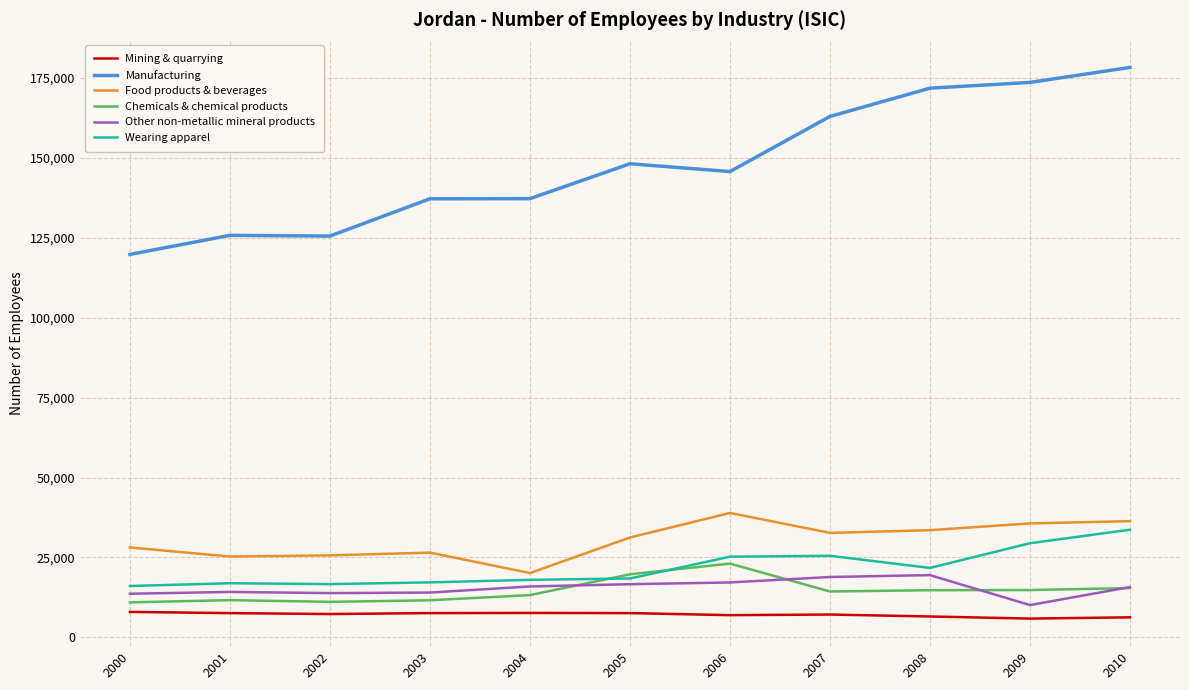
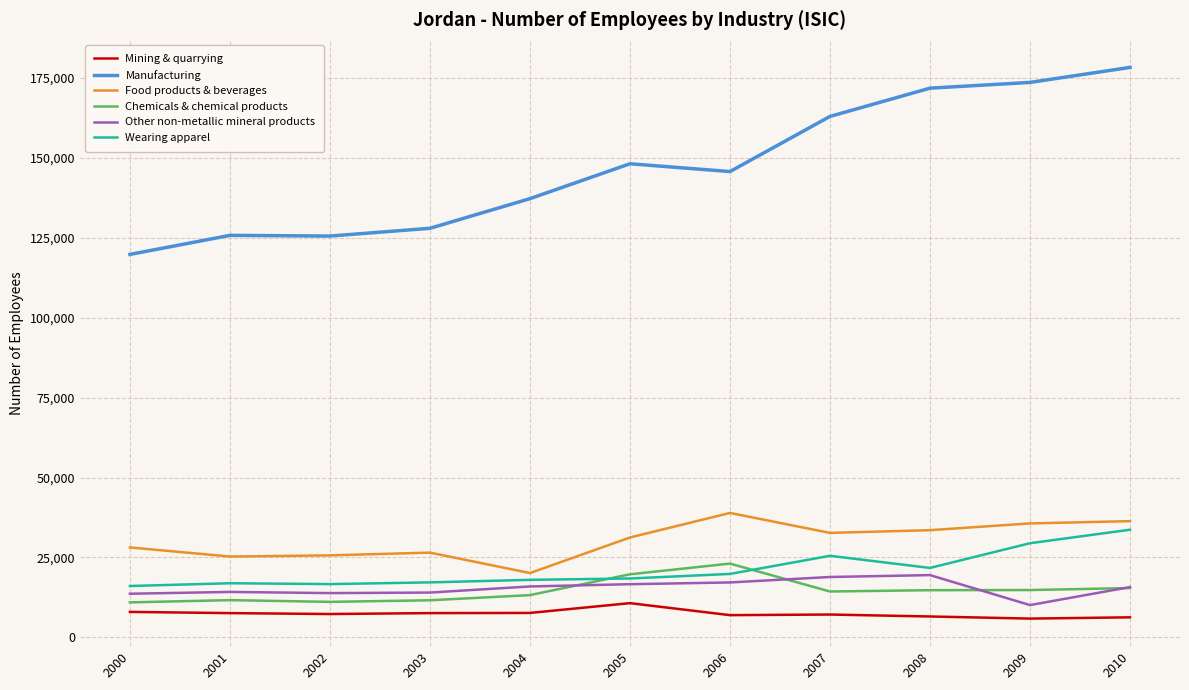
Manufacturing, 2003: 137,000 -> 128,000
Mining & quarrying, 2005: 8,000 -> 11,000
Wearing apparel, 2006: 25,000 -> 20,000
